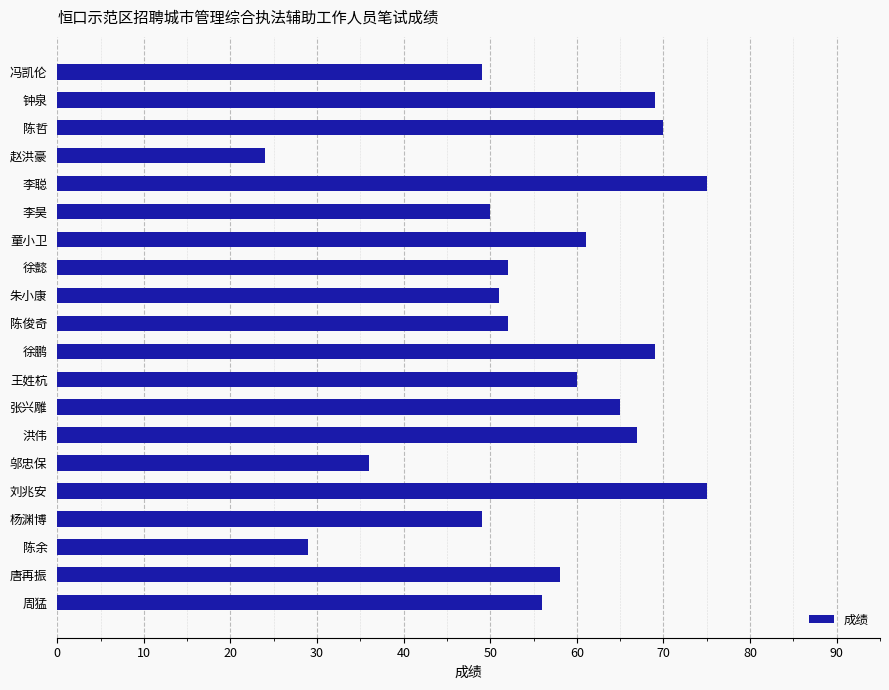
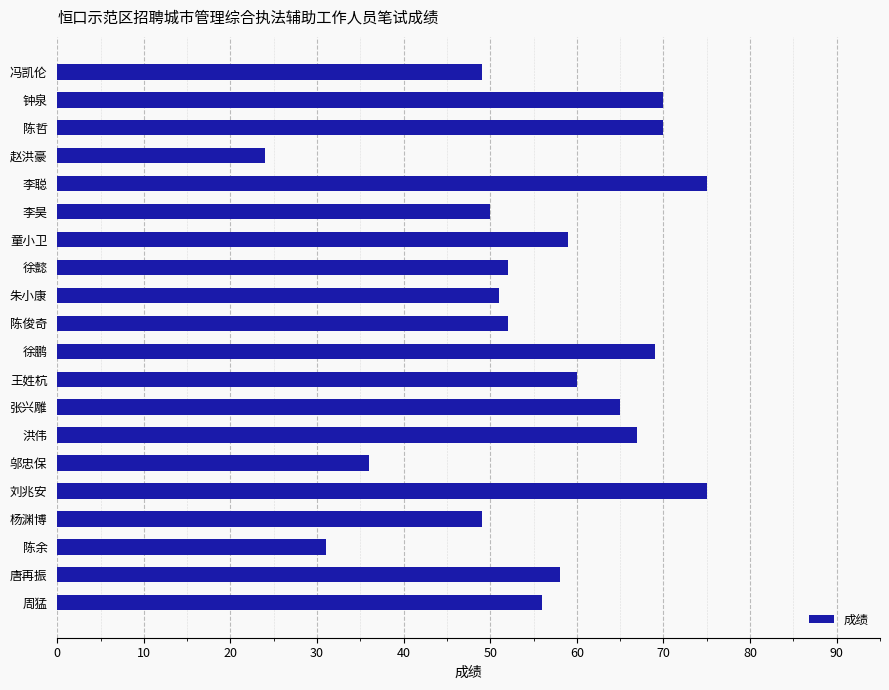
钟泉: 69 -> 70
童小卫: 61 -> 59
陈余: 29 -> 31
